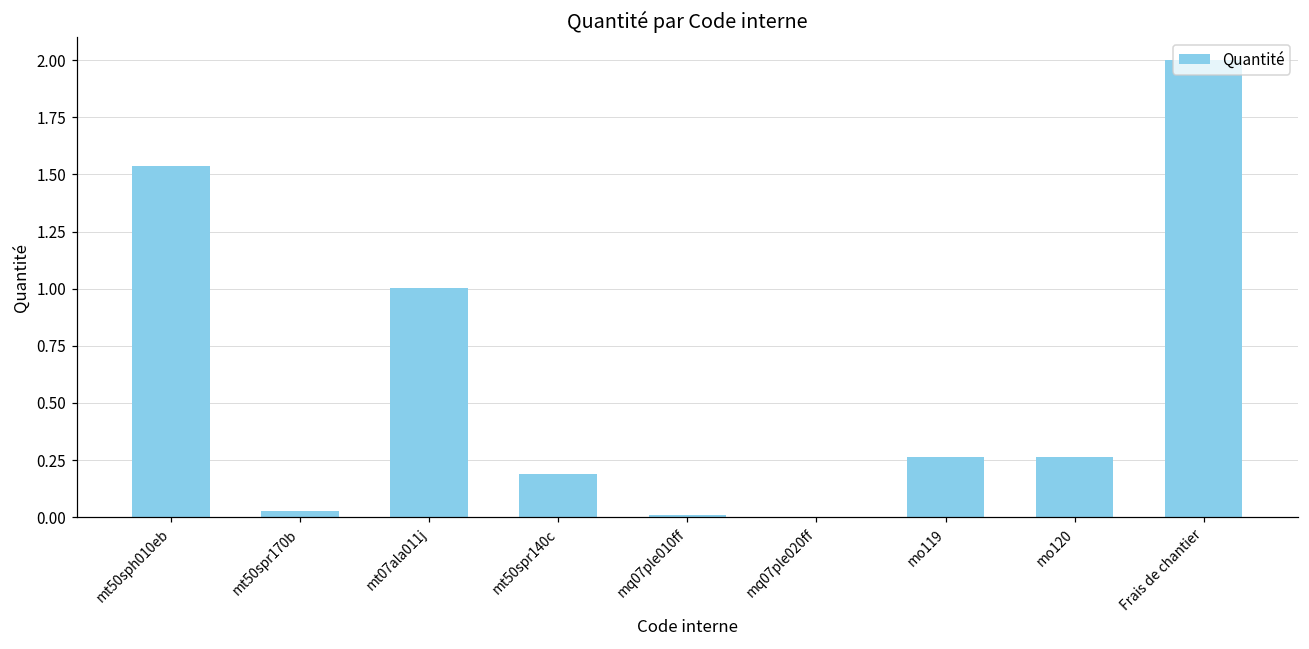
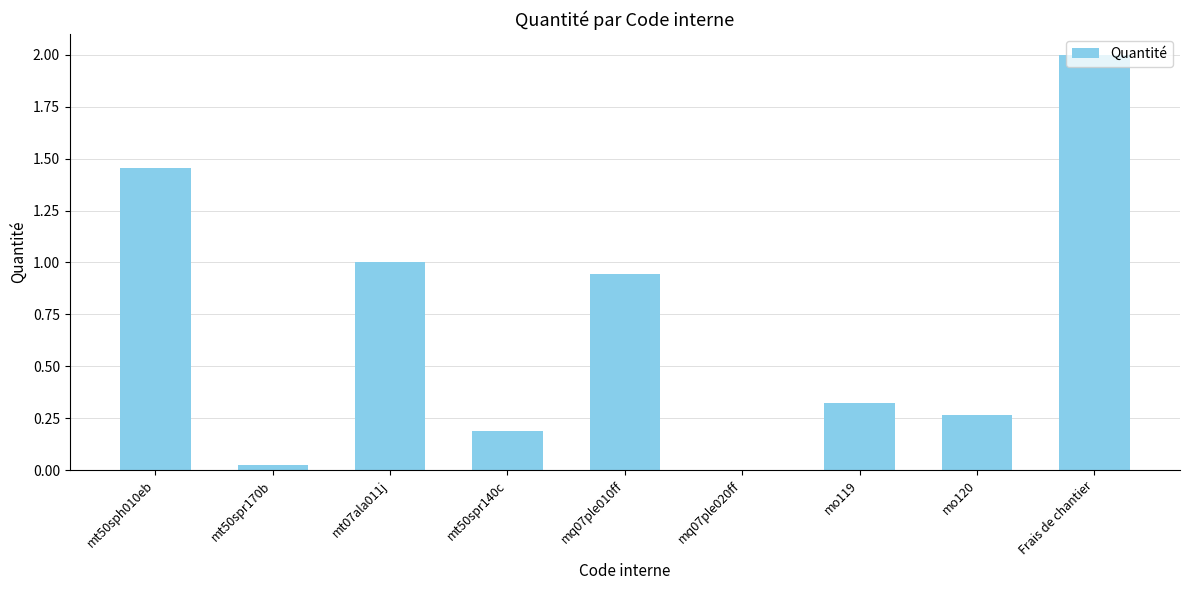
mt50sph010eb: 1.54 -> 1.45
mq07ple010ff: 0.01 -> 0.95
mo119: 0.27 -> 0.32
